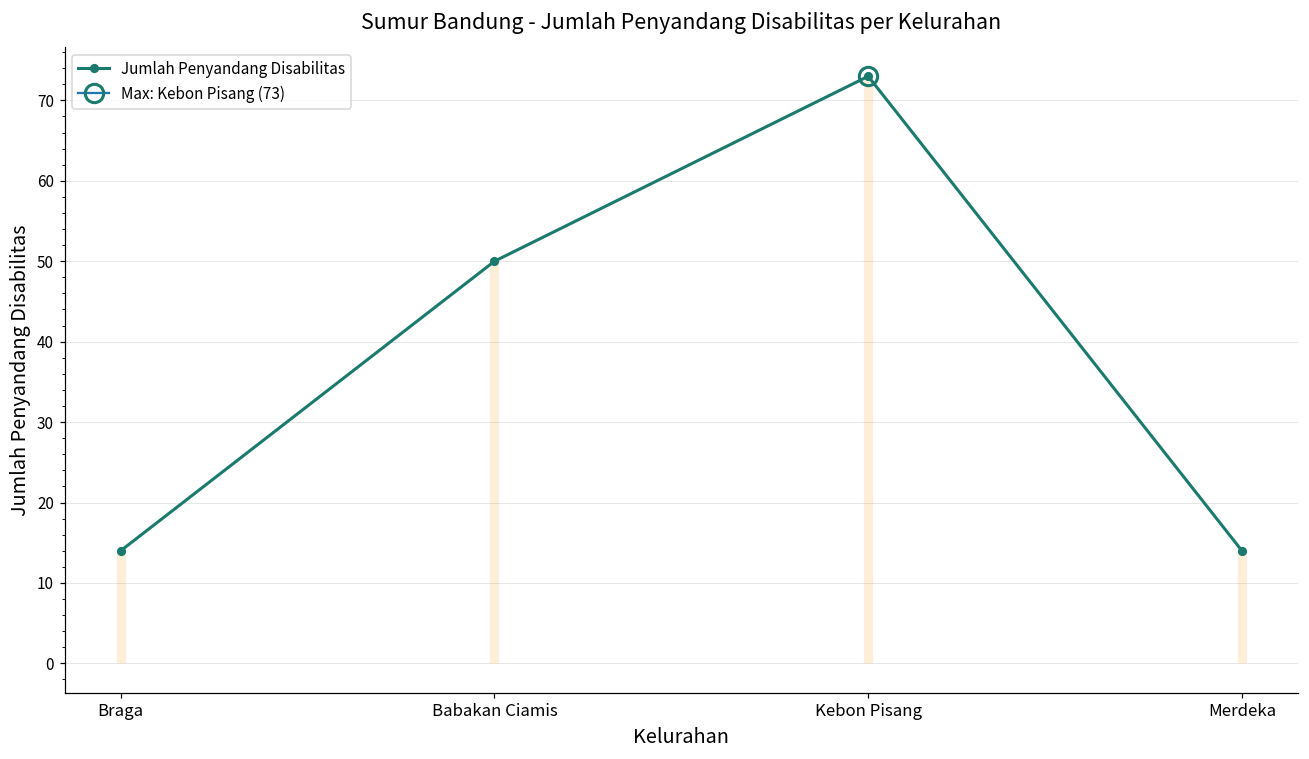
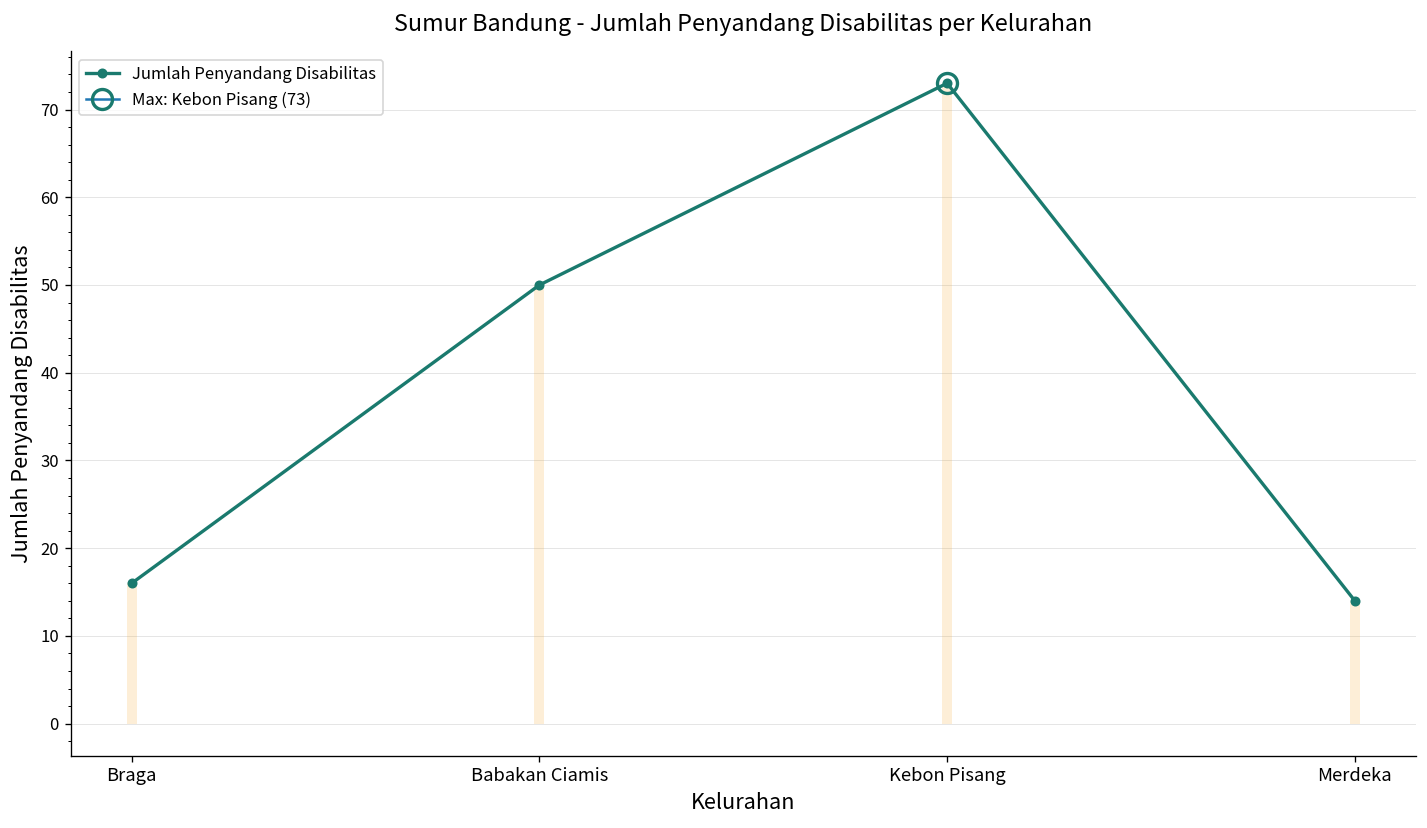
Jumlah Penyandang Disabilitas, Braga: 14 -> 16
